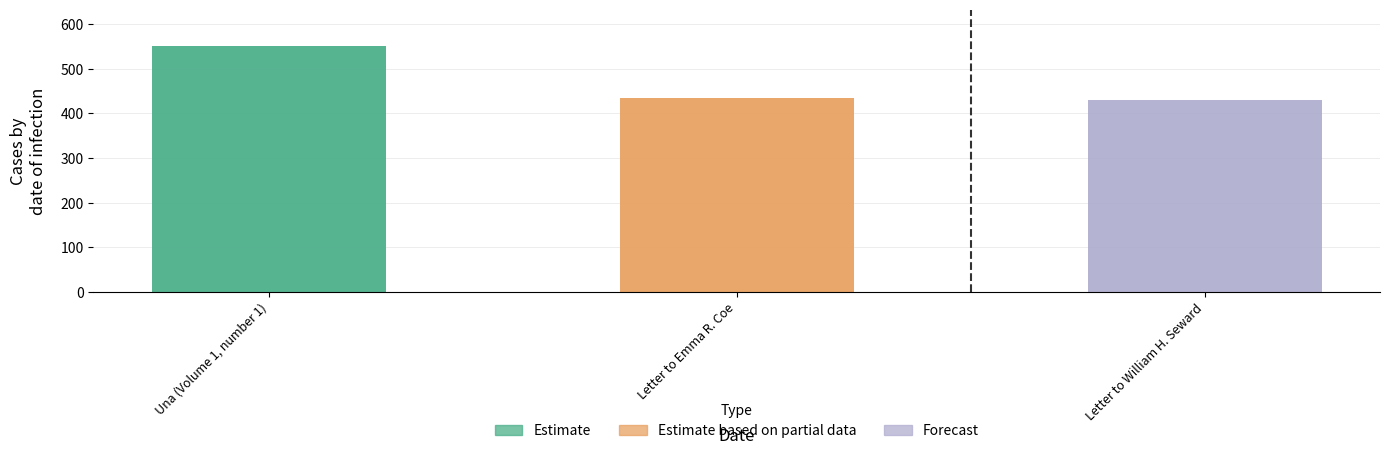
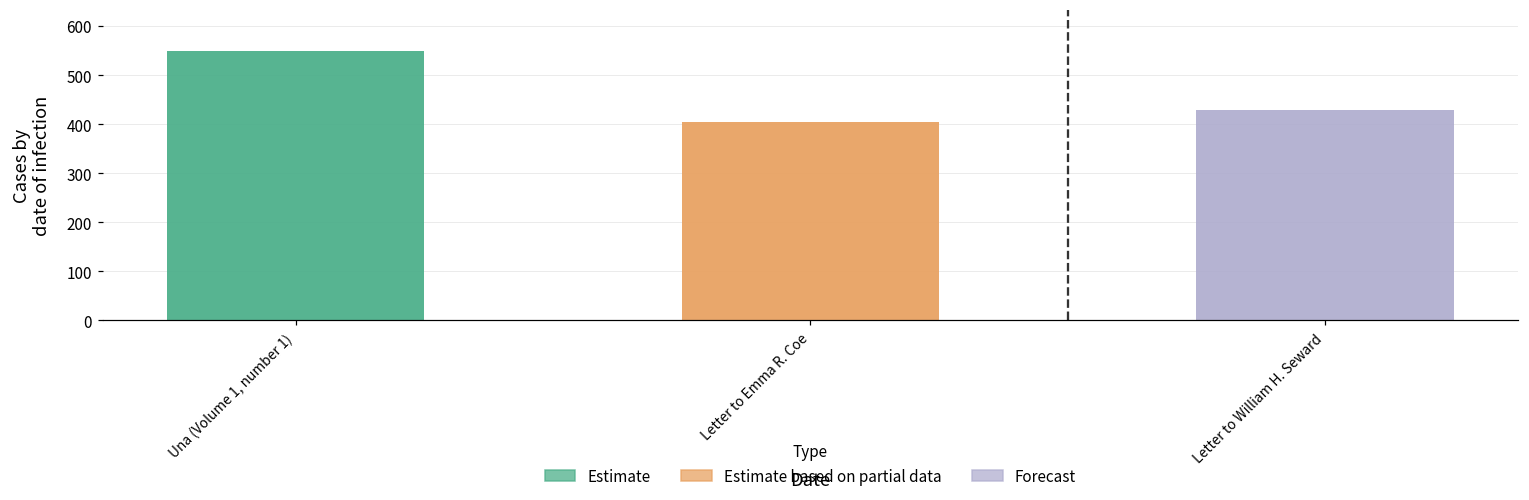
Estimate based on partial data, Letter to Emma R. Coe: 440 -> 410
